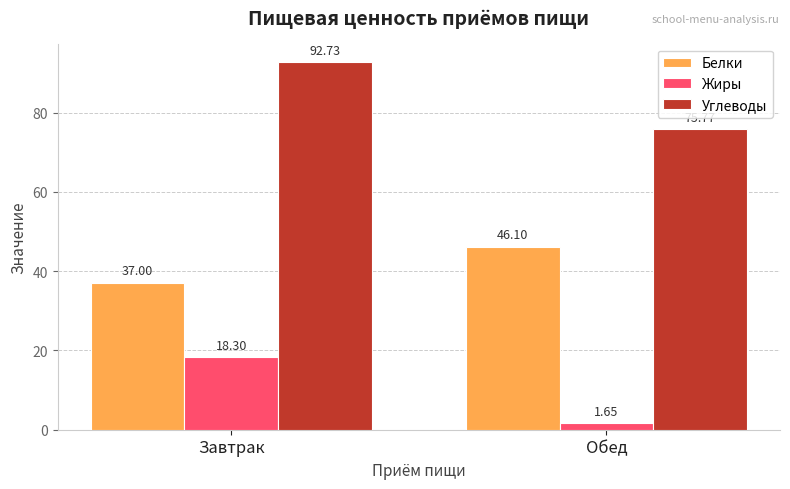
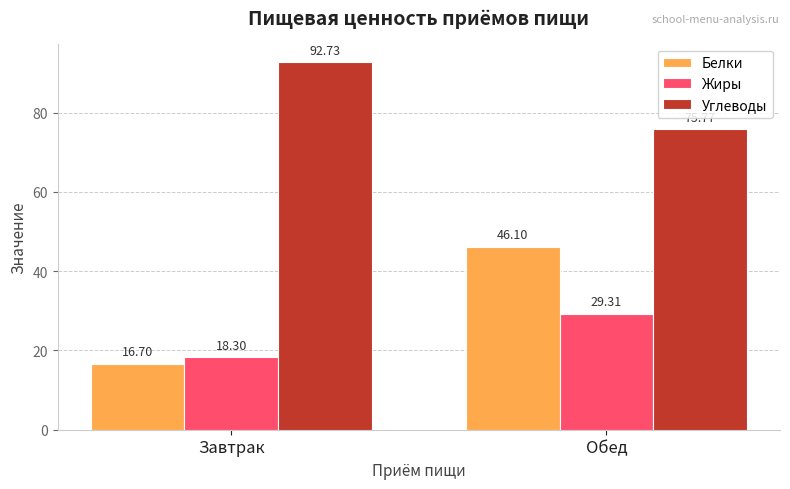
Белки, Завтрак: 37.00 -> 16.70
Жиры, Обед: 1.65 -> 29.31
